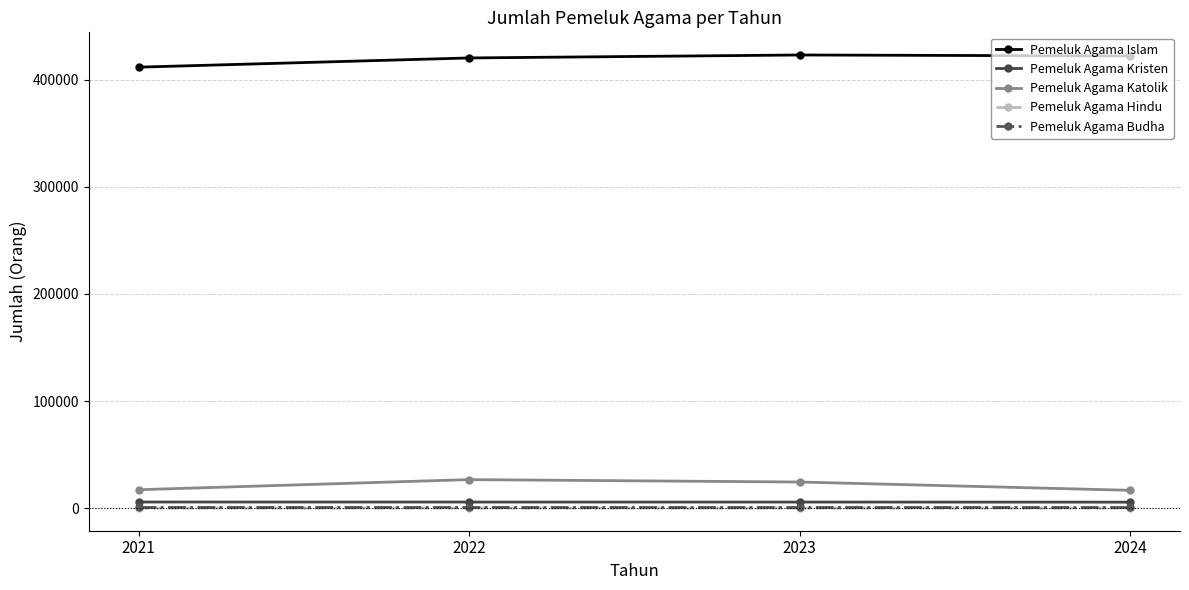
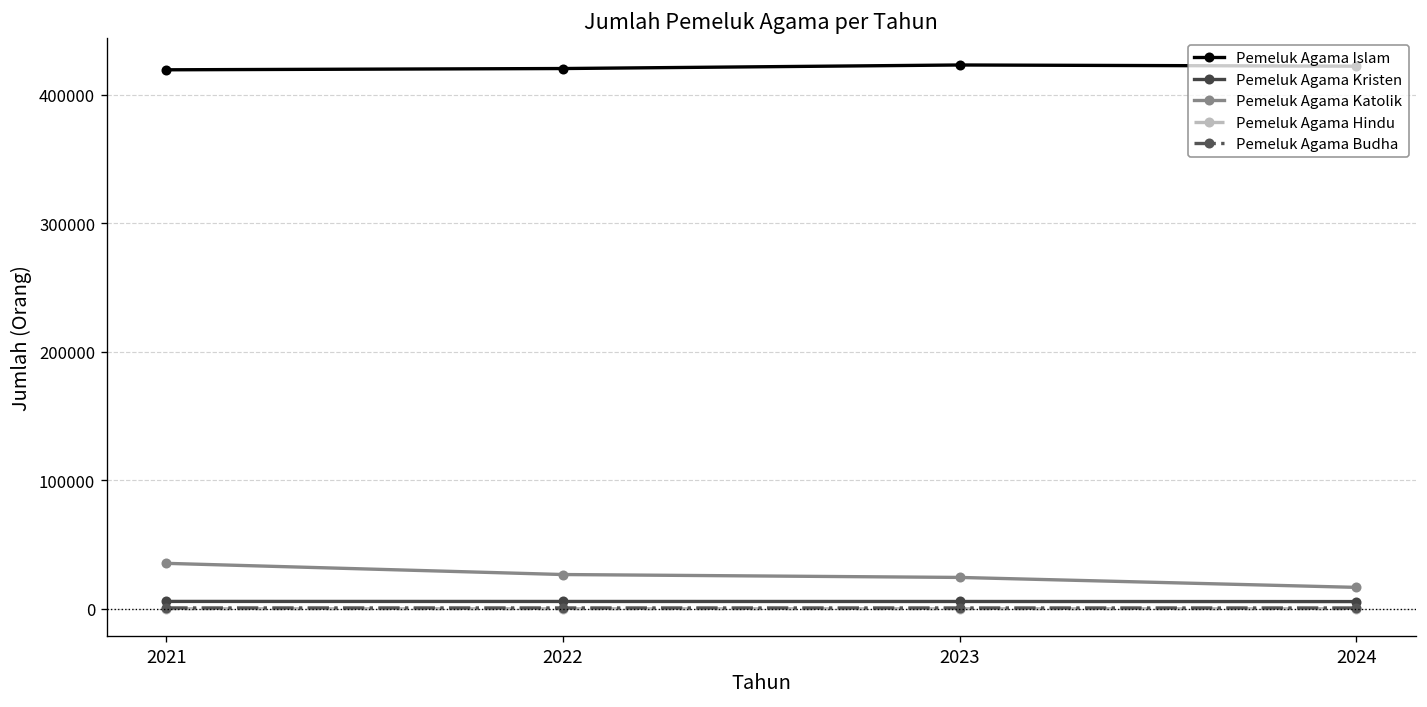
Pemeluk Agama Islam, 2021: 412000 -> 419000
Pemeluk Agama Katolik, 2021: 17000 -> 35000
